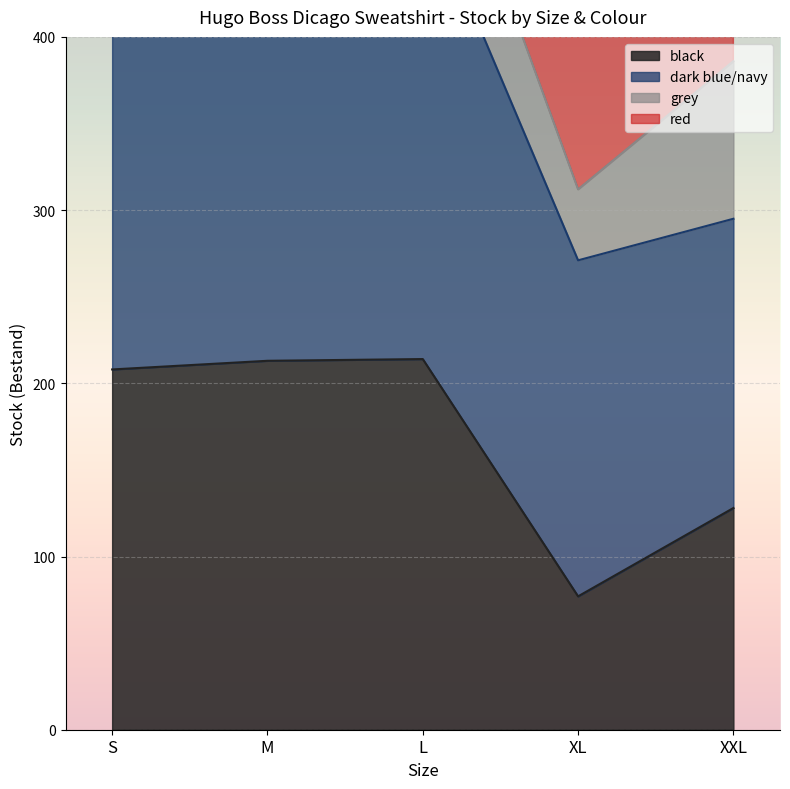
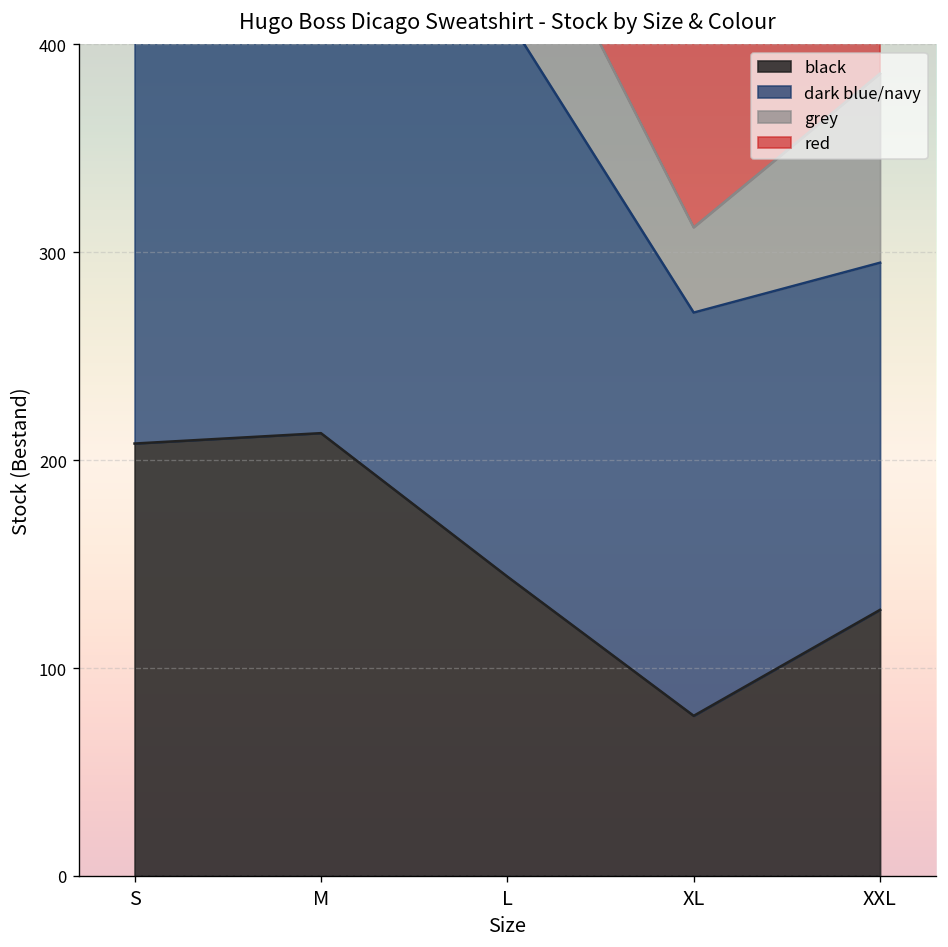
black, L: 214 -> 144
